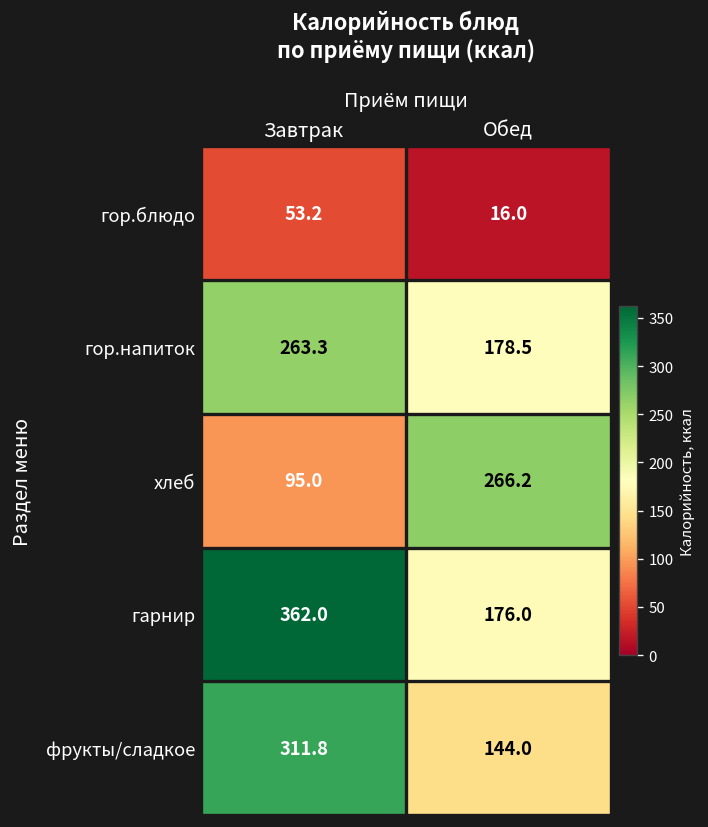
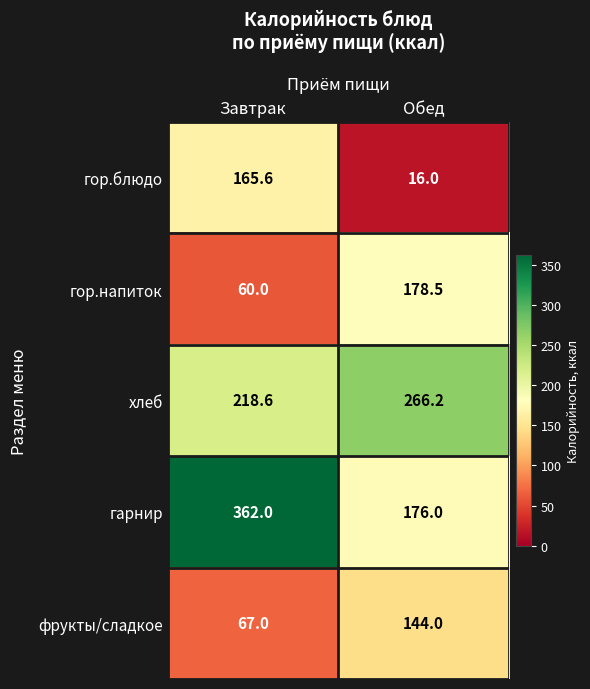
гор.блюдо, Завтрак: 53.2 -> 165.6
гор.напиток, Завтрак: 263.3 -> 60.0
хлеб, Завтрак: 95.0 -> 218.6
фрукты/сладкое, Завтрак: 311.8 -> 67.0
